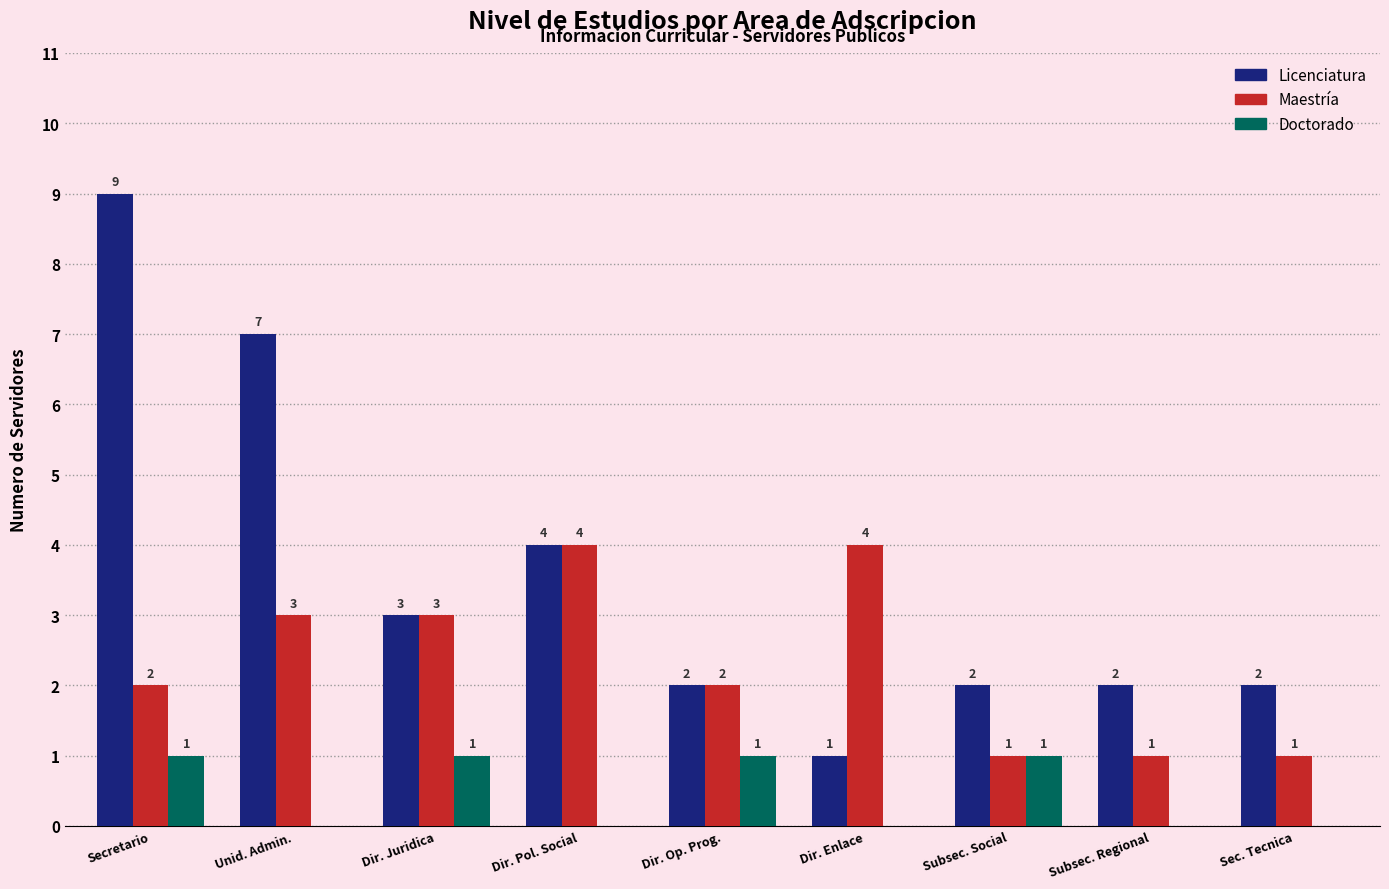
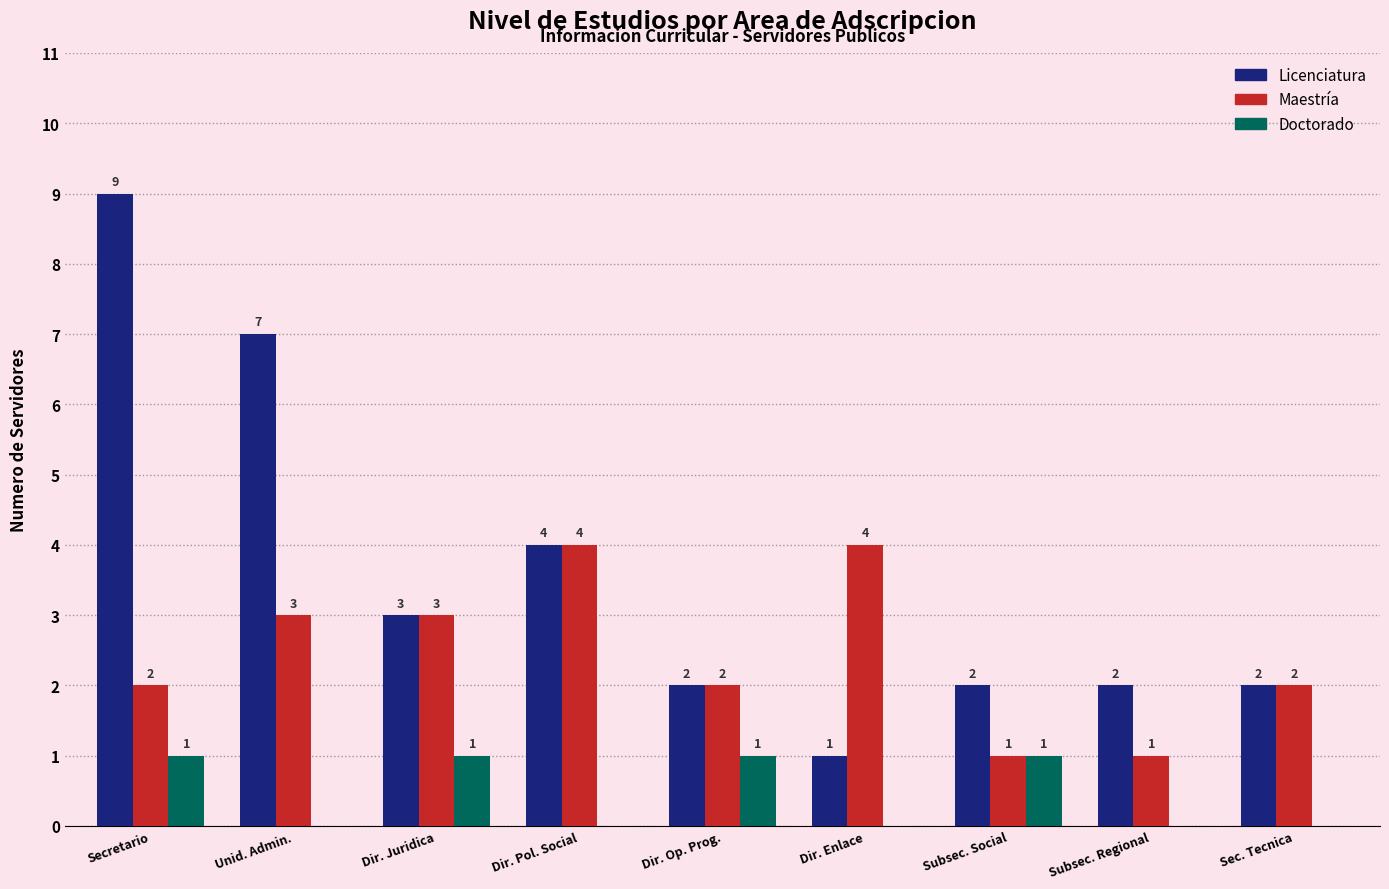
Maestría, Sec. Tecnica: 1 -> 2
